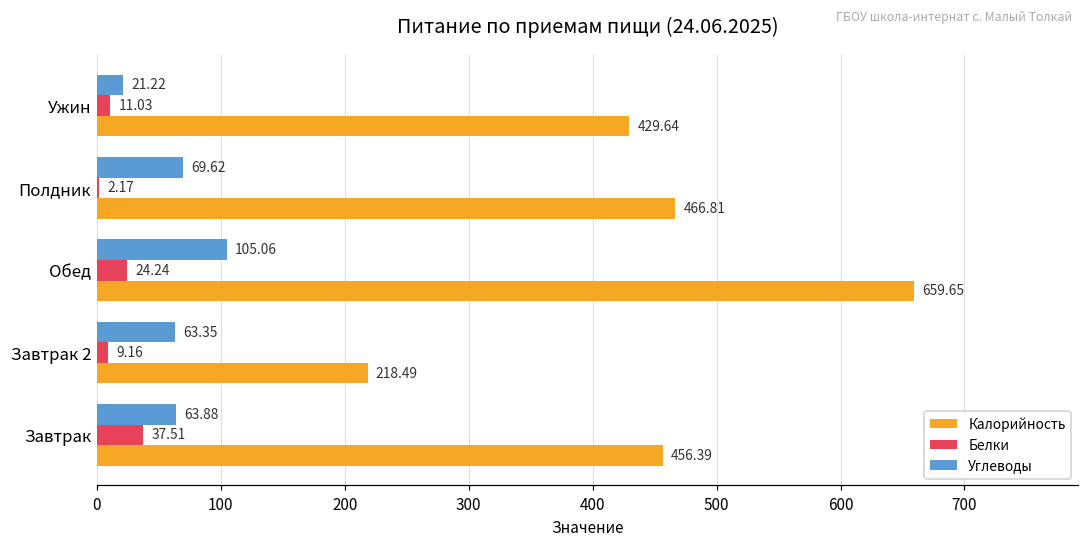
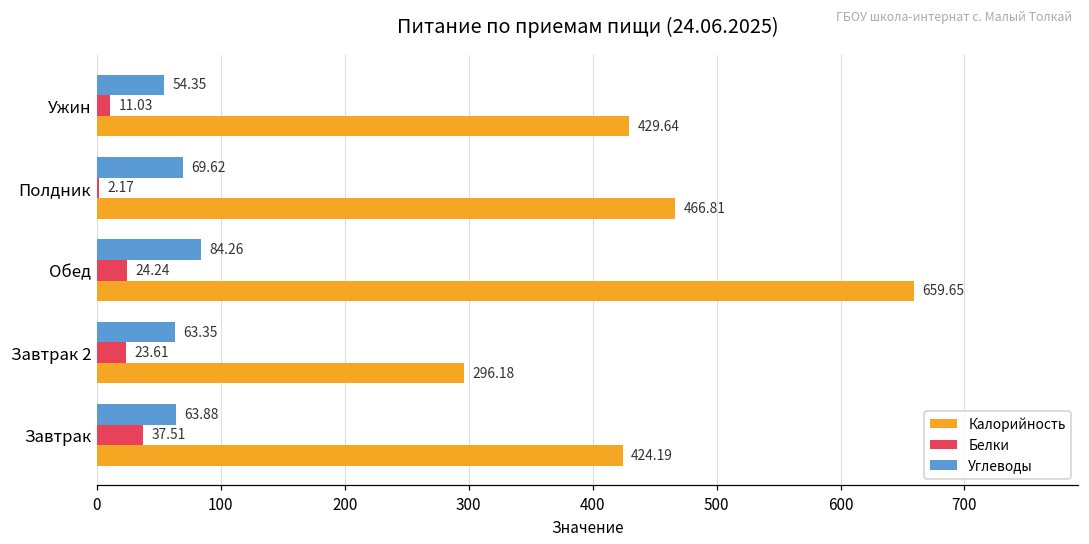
Углеводы, Ужин: 21.22 -> 54.35
Углеводы, Обед: 105.06 -> 84.26
Белки, Завтрак 2: 9.16 -> 23.61
Калорийность, Завтрак 2: 218.49 -> 296.18
Калорийность, Завтрак: 456.39 -> 424.19
